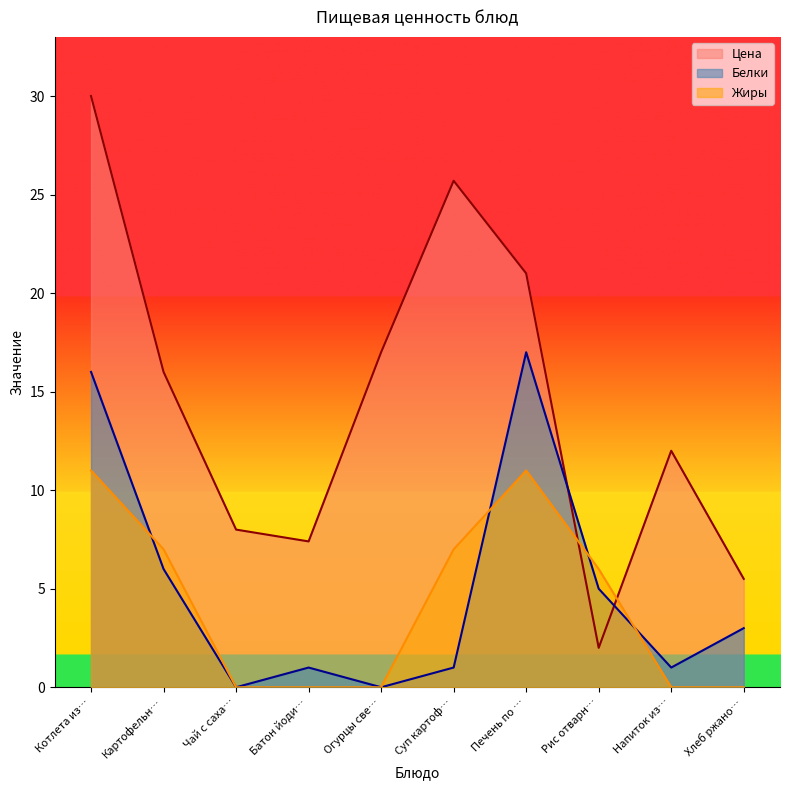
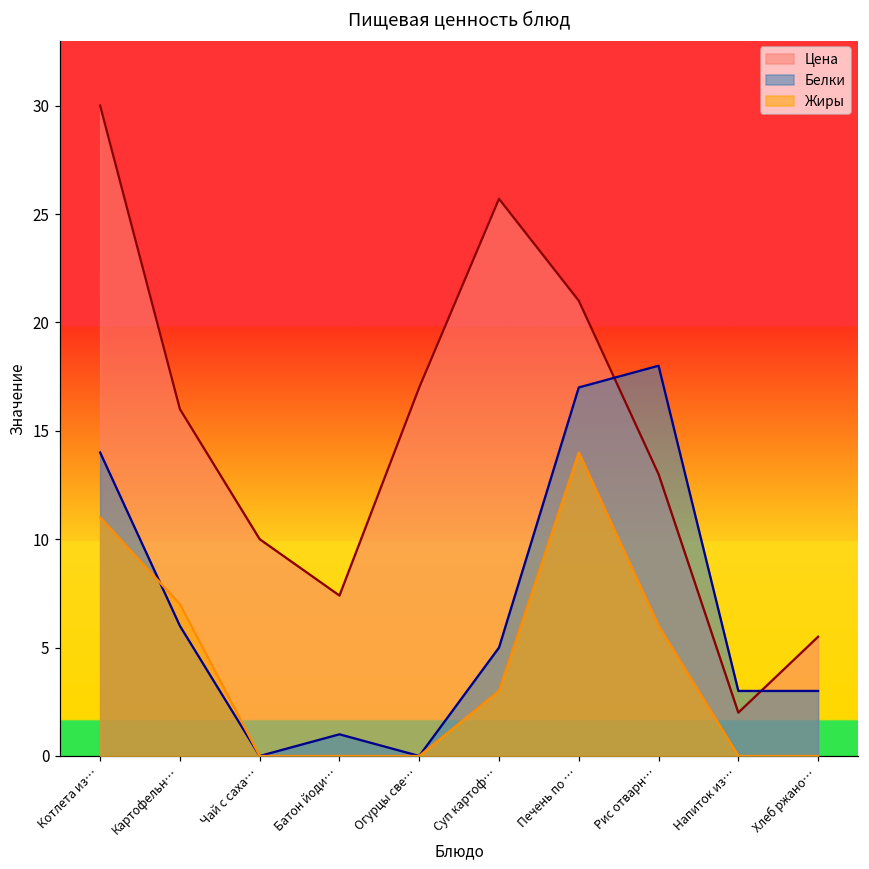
Белки, Котлета из…: 16 -> 14
Цена, Чай с саха…: 8 -> 10
Белки, Суп картоф…: 1 -> 5
Жиры, Суп картоф…: 7 -> 3
Жиры, Печень по …: 11 -> 14
Цена, Рис отварн…: 2 -> 13
Белки, Рис отварн…: 5 -> 18
Цена, Напиток из…: 12 -> 2
Белки, Напиток из…: 1 -> 3
